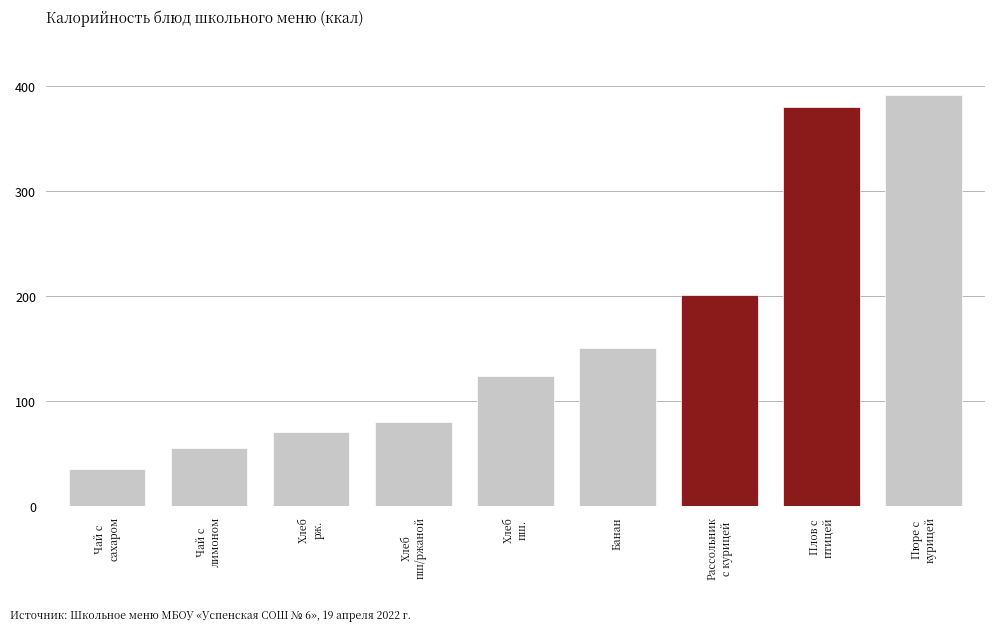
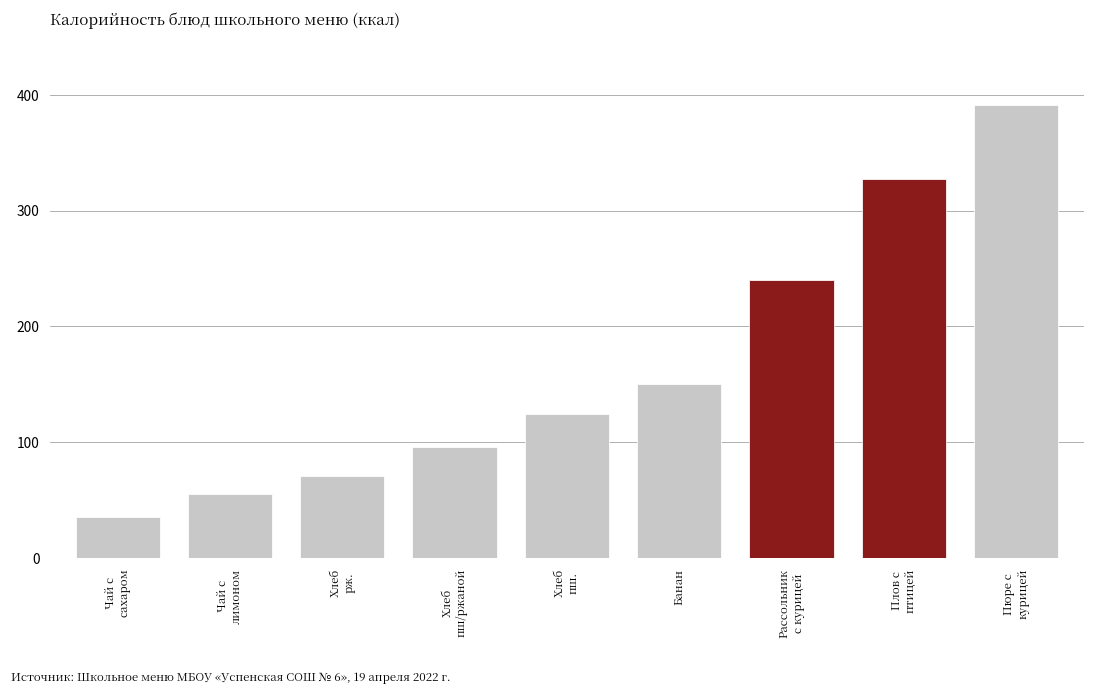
Хлеб пш/ржаной: 80 -> 96
Рассольник с курицей: 201 -> 240
Плов с птицей: 380 -> 327
